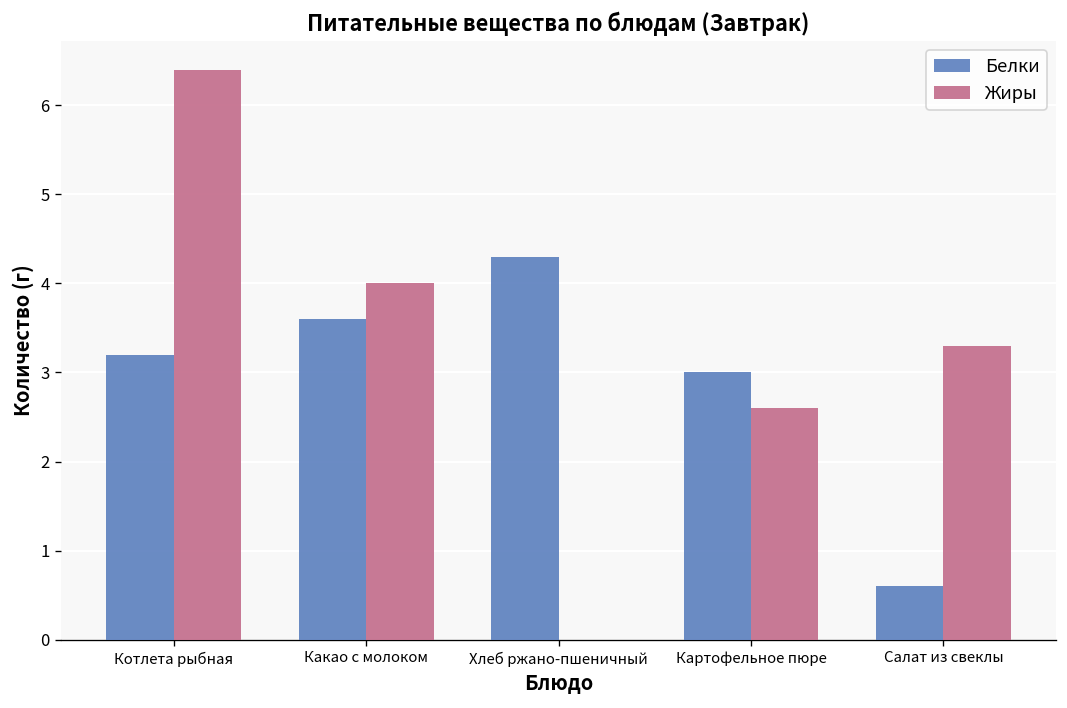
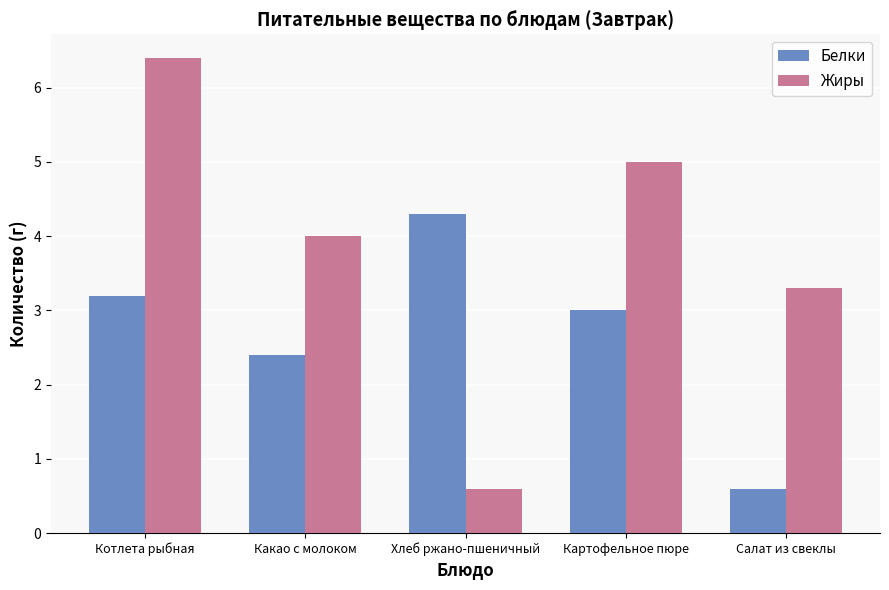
Белки, Какао с молоком: 3.6 -> 2.4
Жиры, Хлеб ржано-пшеничный: 0.0 -> 0.6
Жиры, Картофельное пюре: 2.6 -> 5.0
